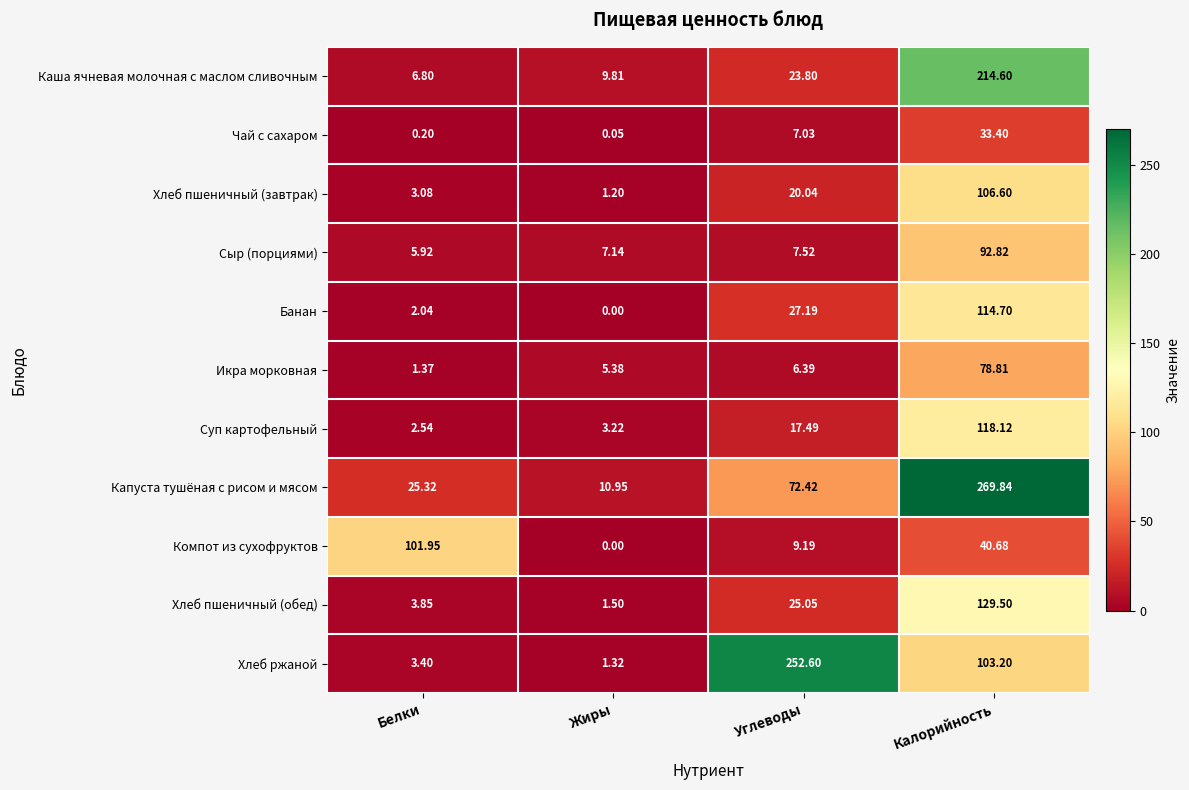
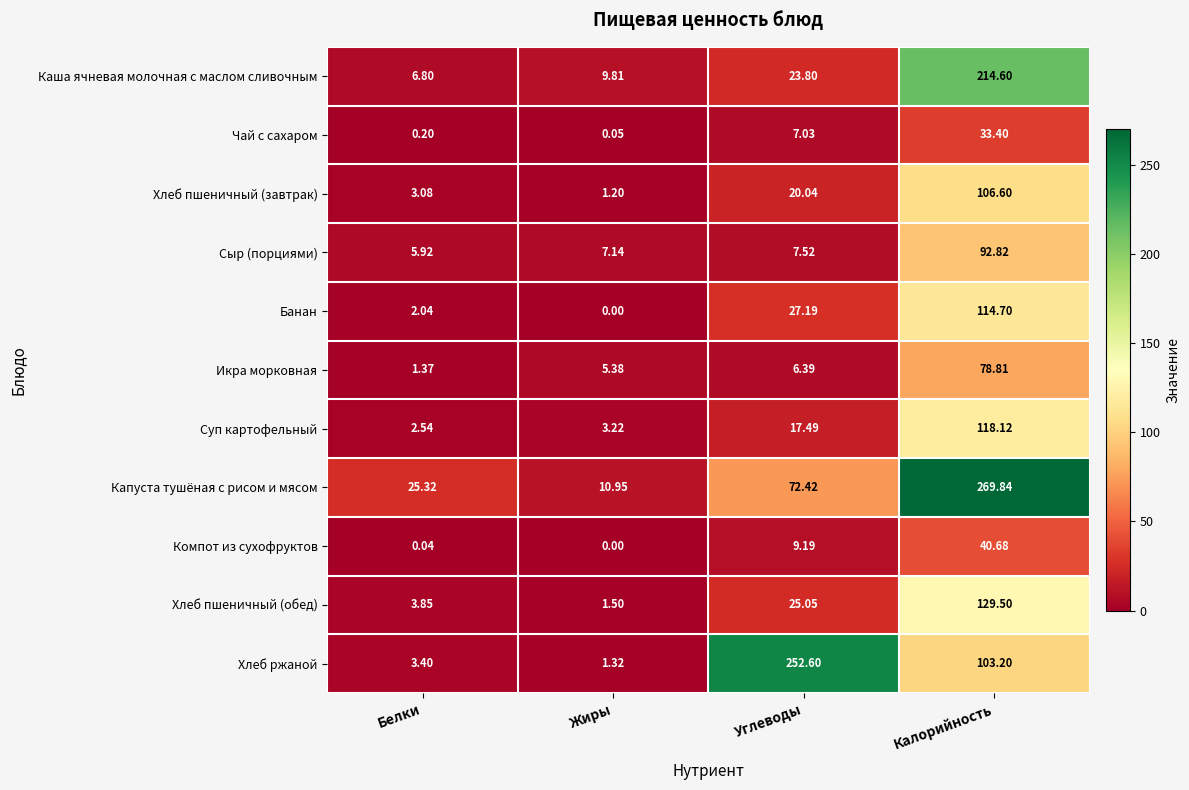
Компот из сухофруктов, Белки: 101.95 -> 0.04
